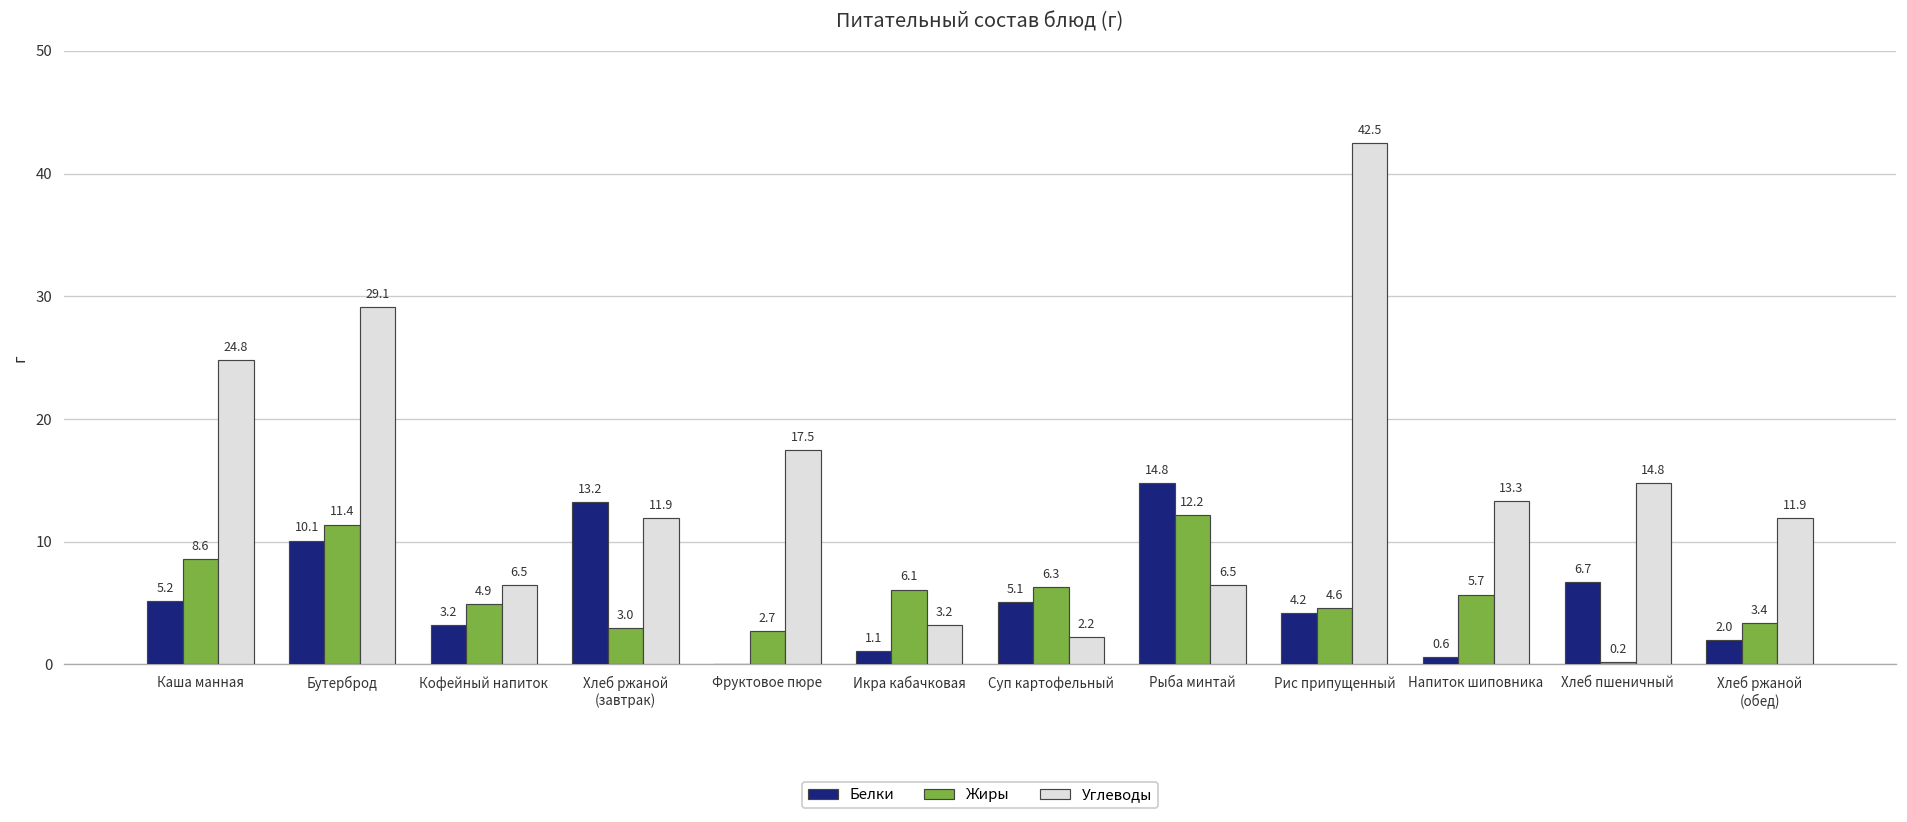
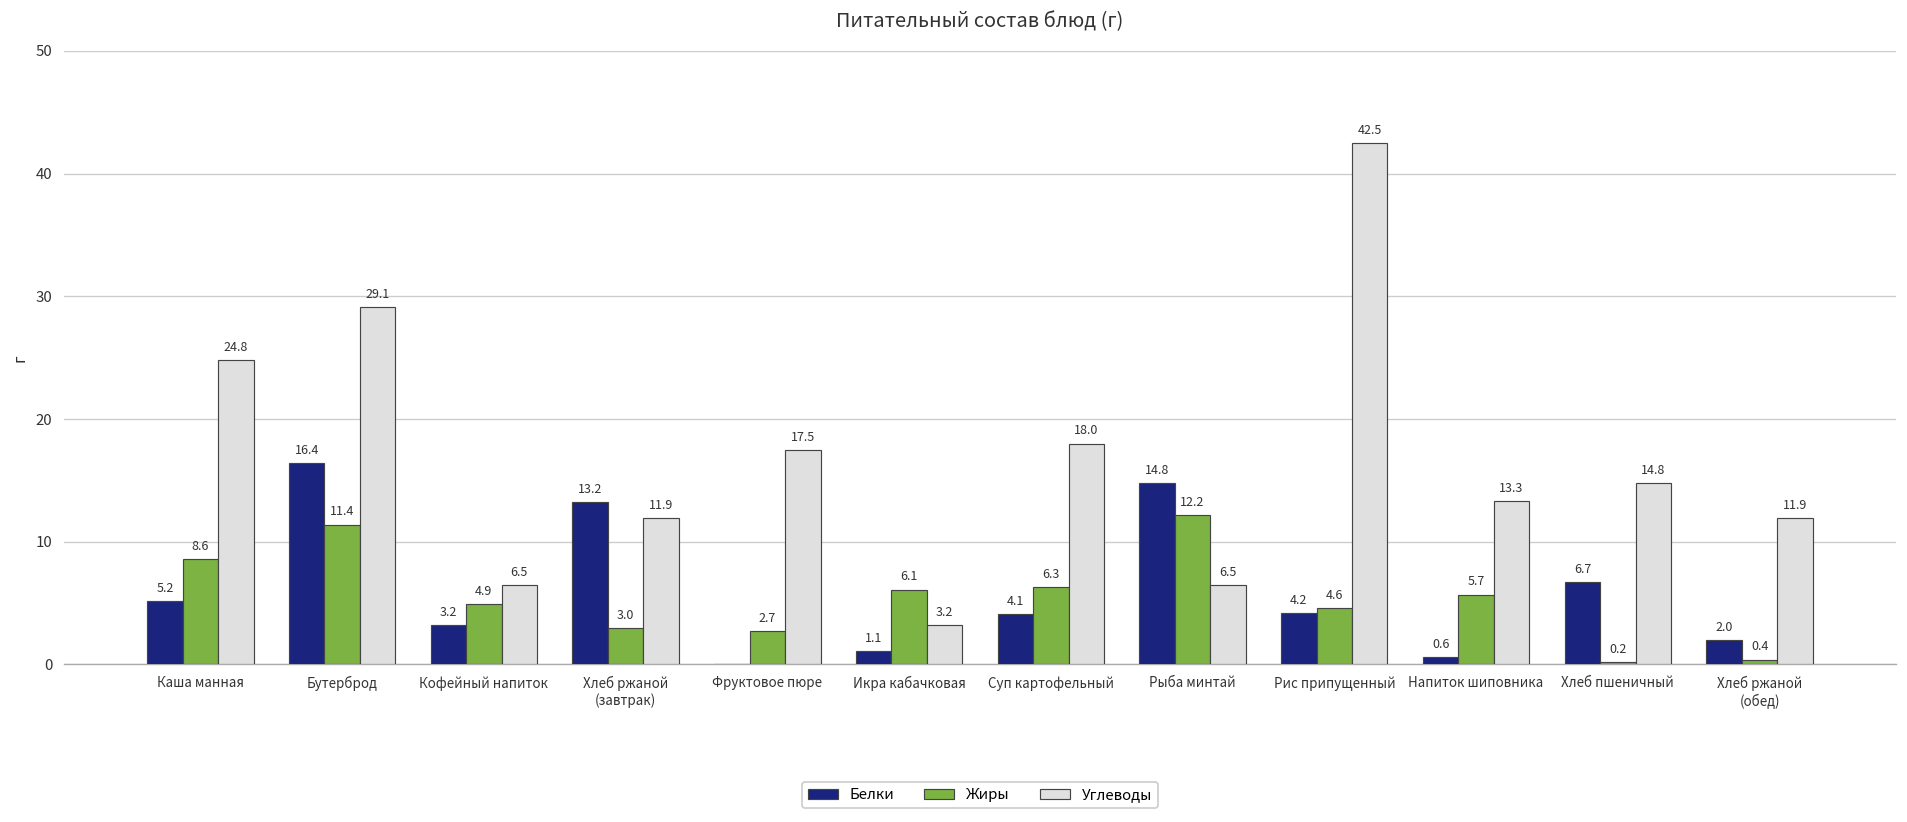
Белки, Бутерброд: 10.1 -> 16.4
Белки, Суп картофельный: 5.1 -> 4.1
Углеводы, Суп картофельный: 2.2 -> 18.0
Жиры, Хлеб ржаной (обед): 3.4 -> 0.4
